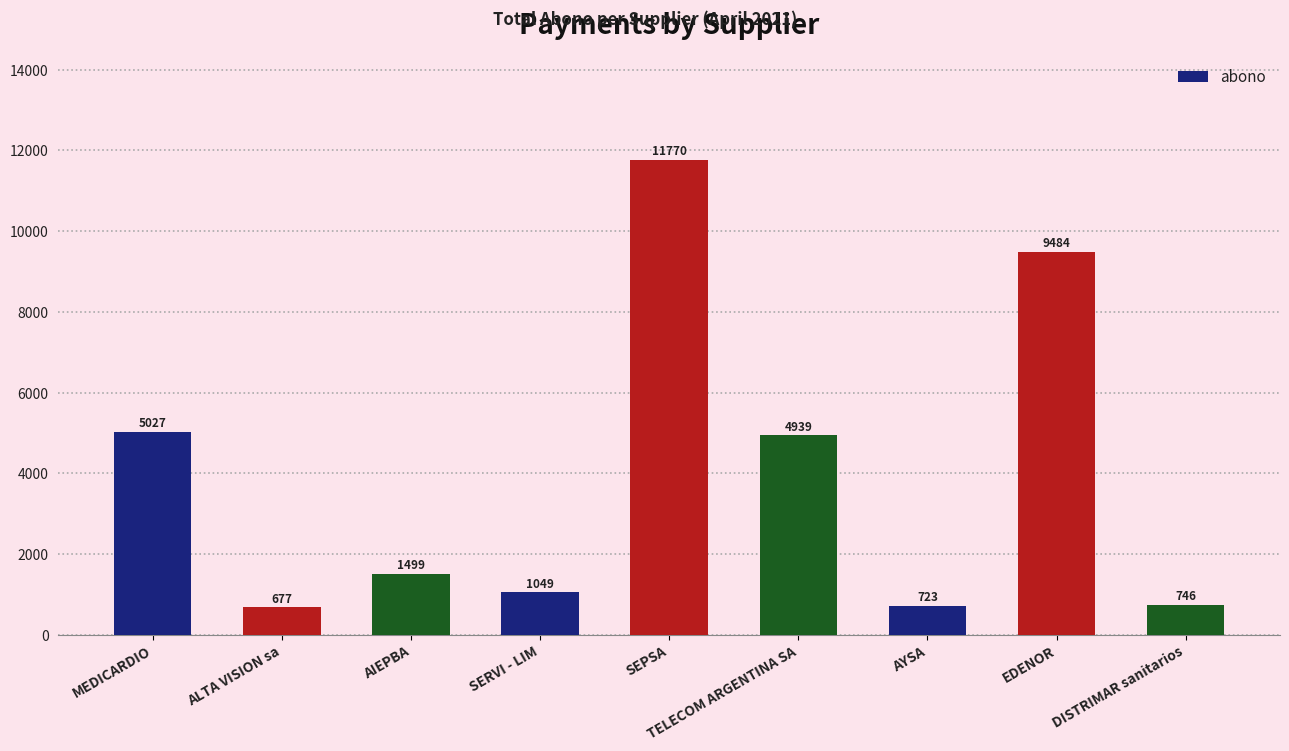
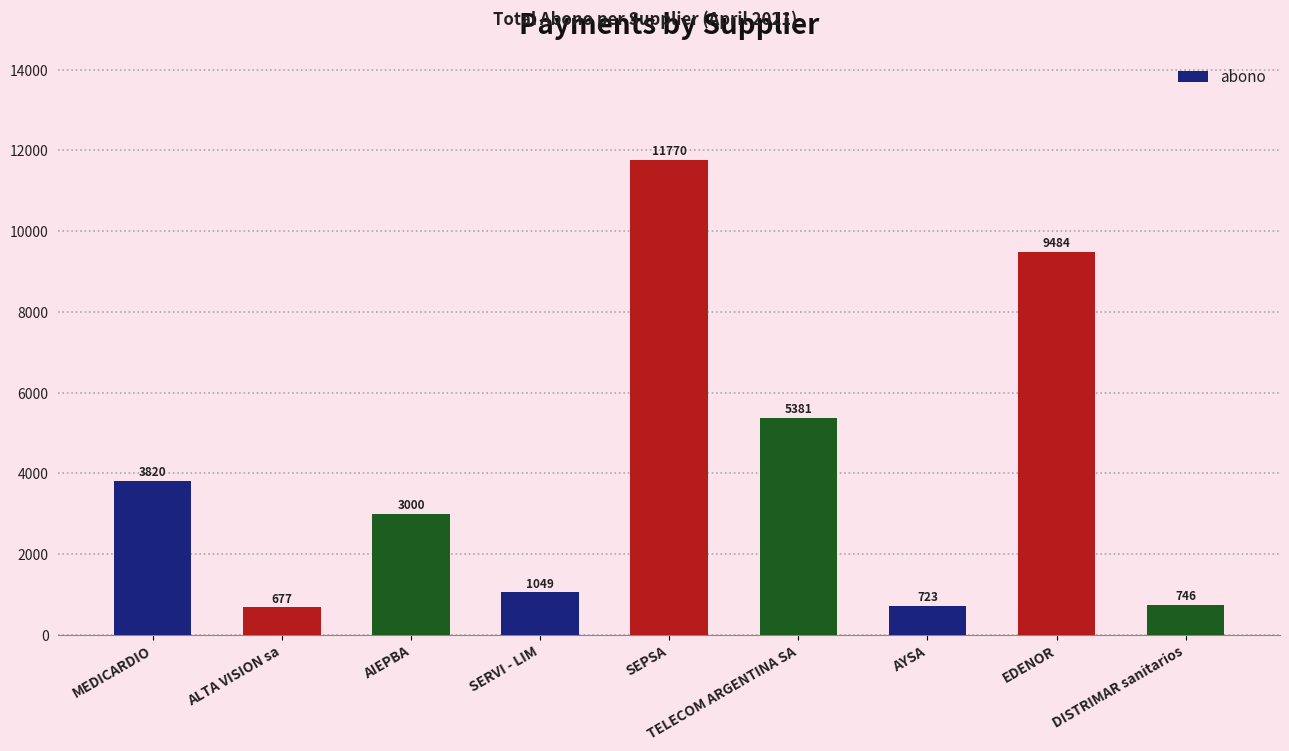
MEDICARDIO: 5027 -> 3820
AIEPBA: 1499 -> 3000
TELECOM ARGENTINA SA: 4939 -> 5381
